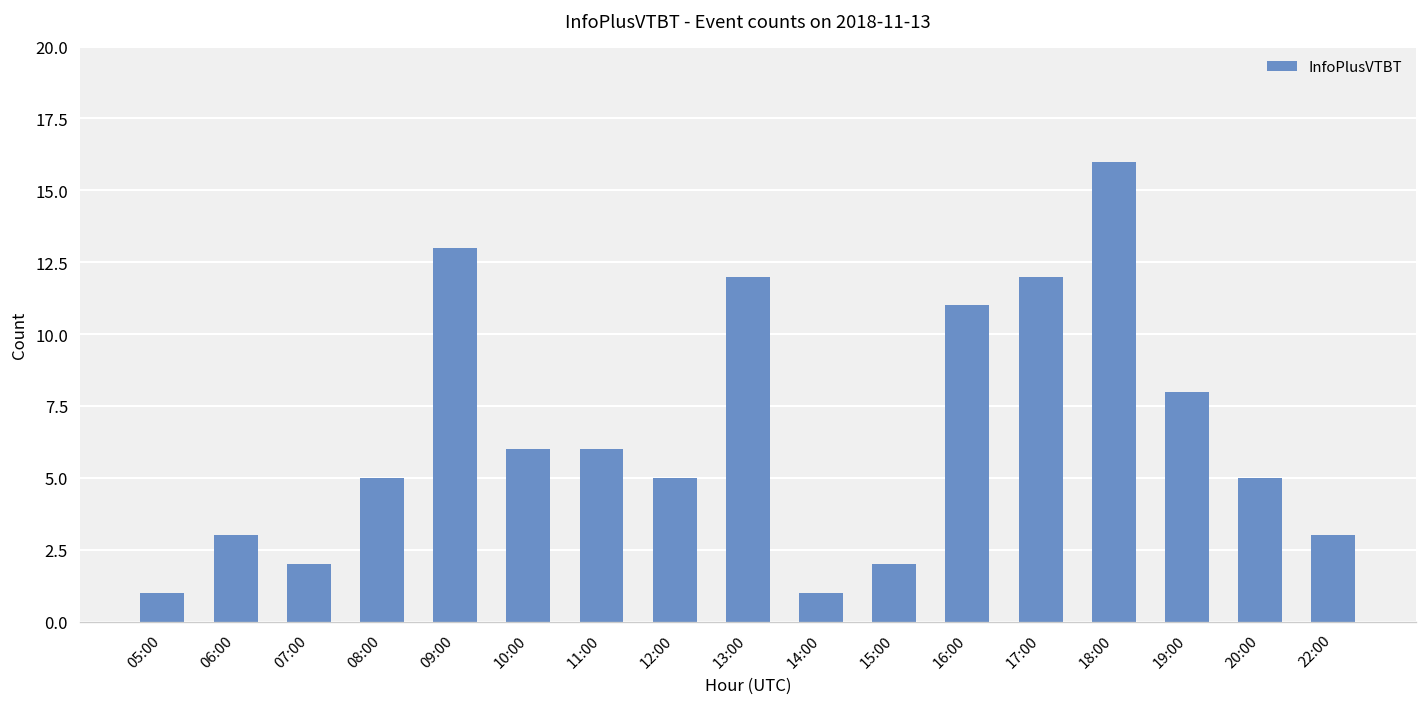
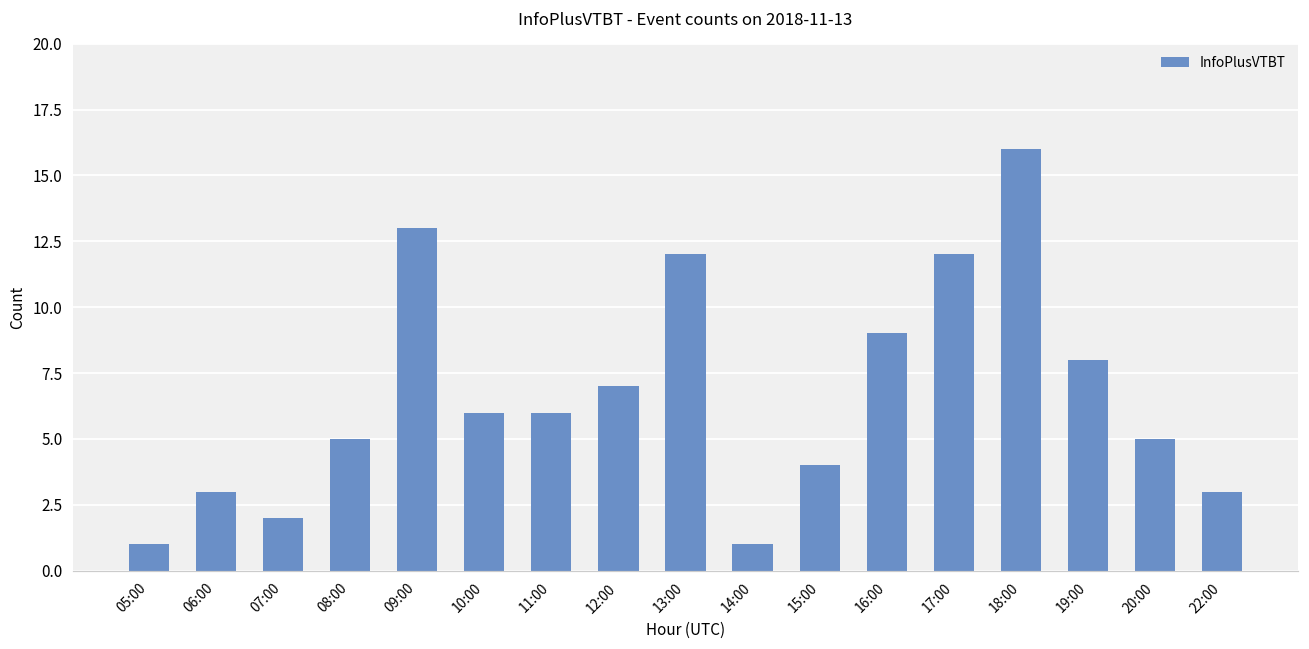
12:00: 5 -> 7
15:00: 2 -> 4
16:00: 11 -> 9
